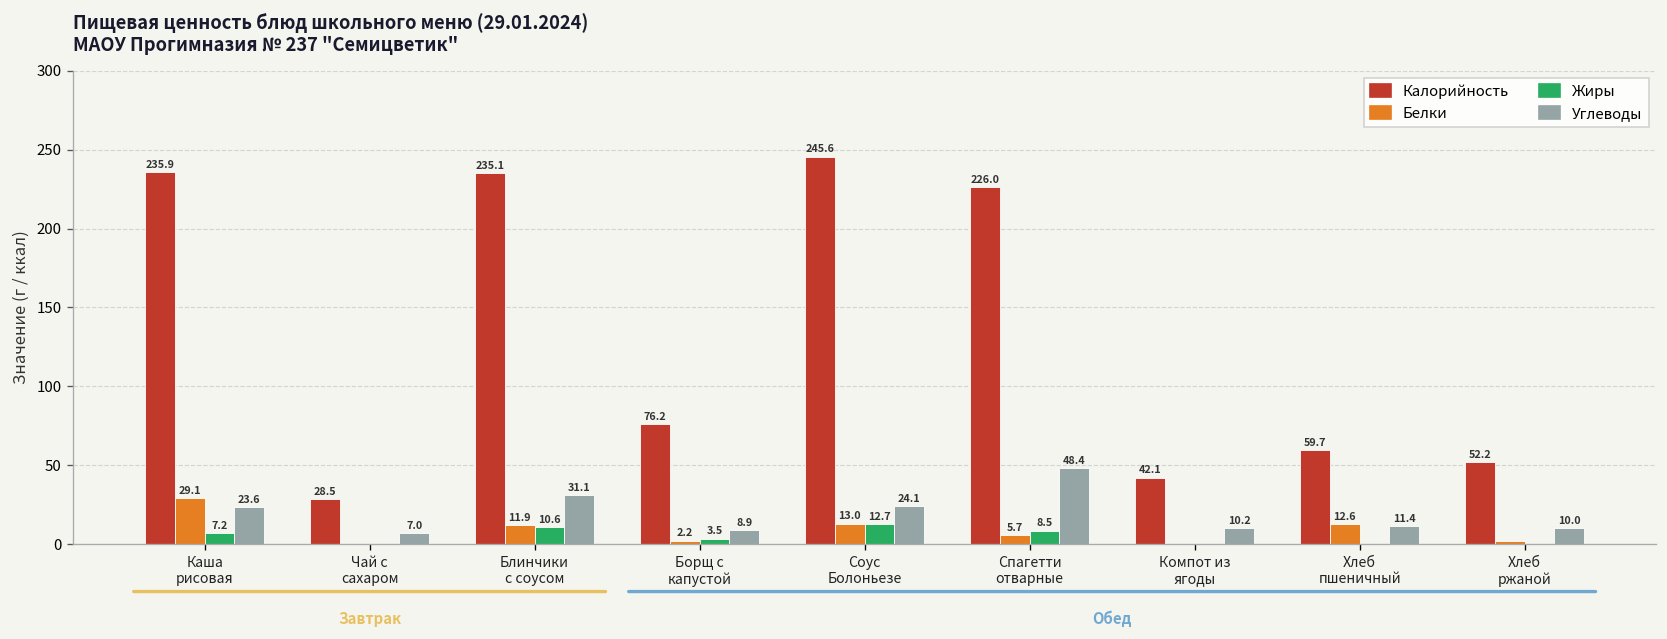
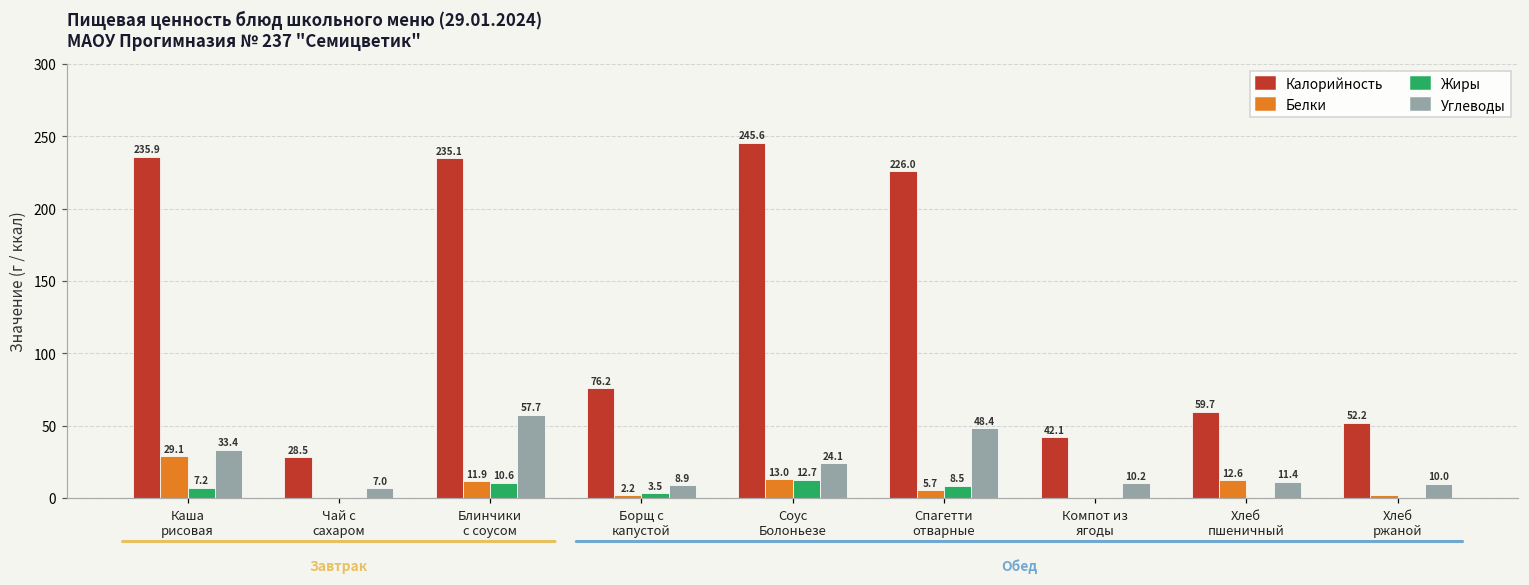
Углеводы, Каша рисовая: 23.6 -> 33.4
Углеводы, Блинчики с соусом: 31.1 -> 57.7
